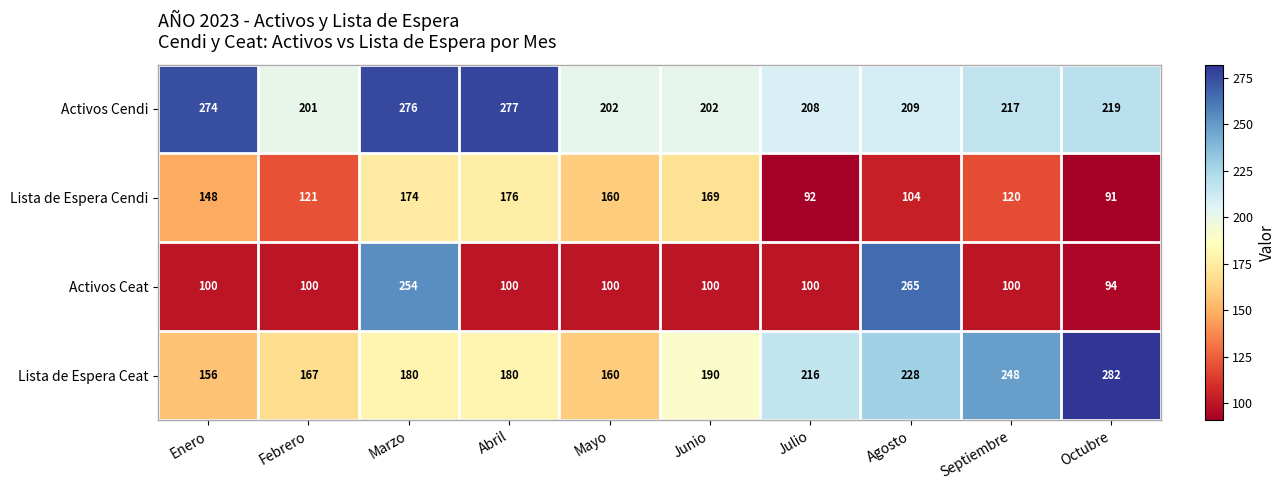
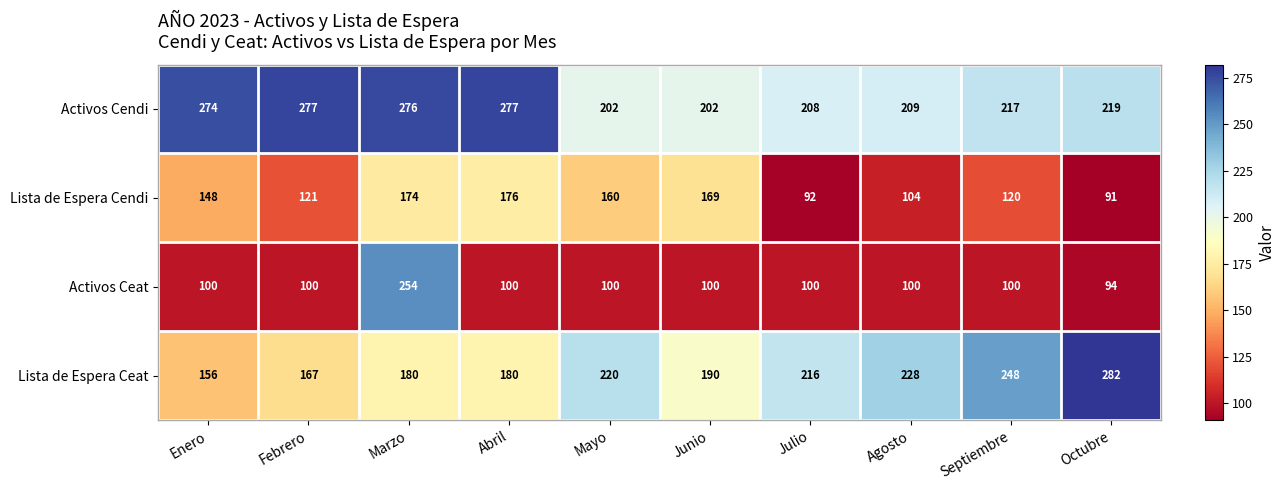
Activos Cendi, Febrero: 201 -> 277
Activos Ceat, Agosto: 265 -> 100
Lista de Espera Ceat, Mayo: 160 -> 220
